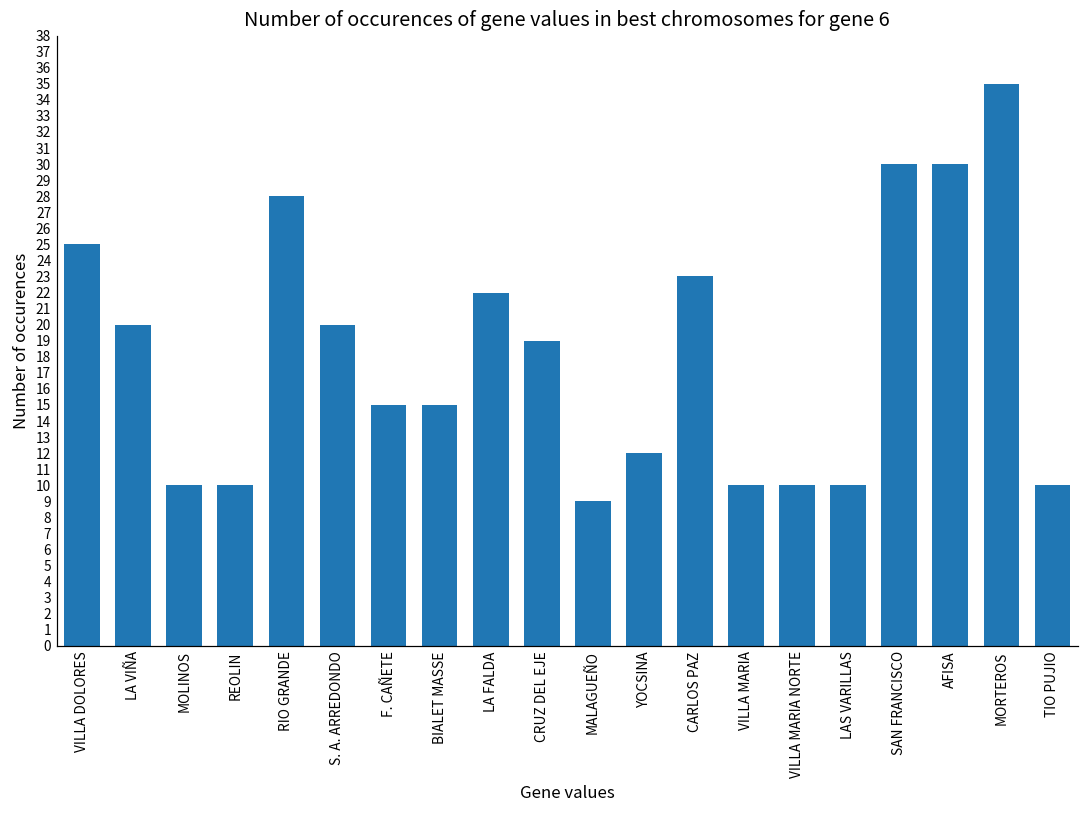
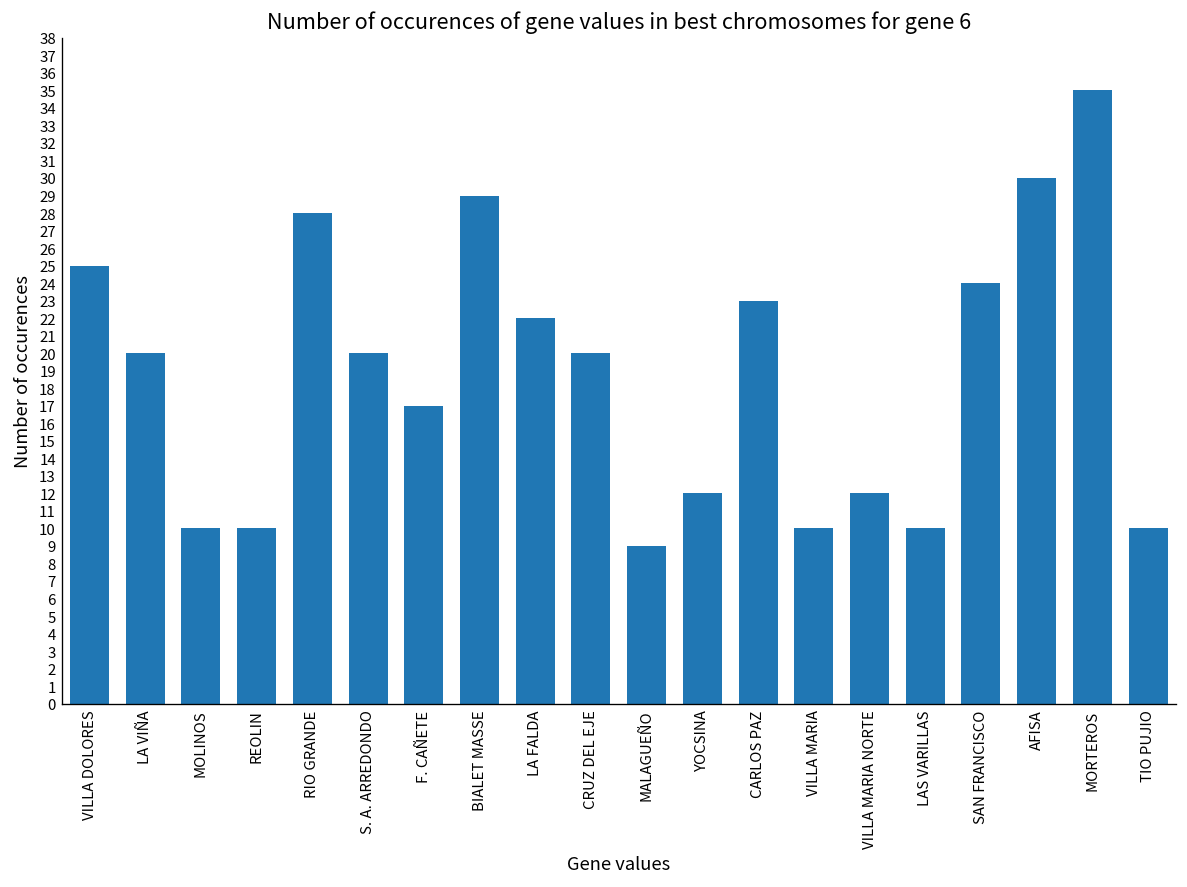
F. CAÑETE: 15 -> 17
BIALET MASSE: 15 -> 29
CRUZ DEL EJE: 19 -> 20
VILLA MARIA NORTE: 10 -> 12
SAN FRANCISCO: 30 -> 24
